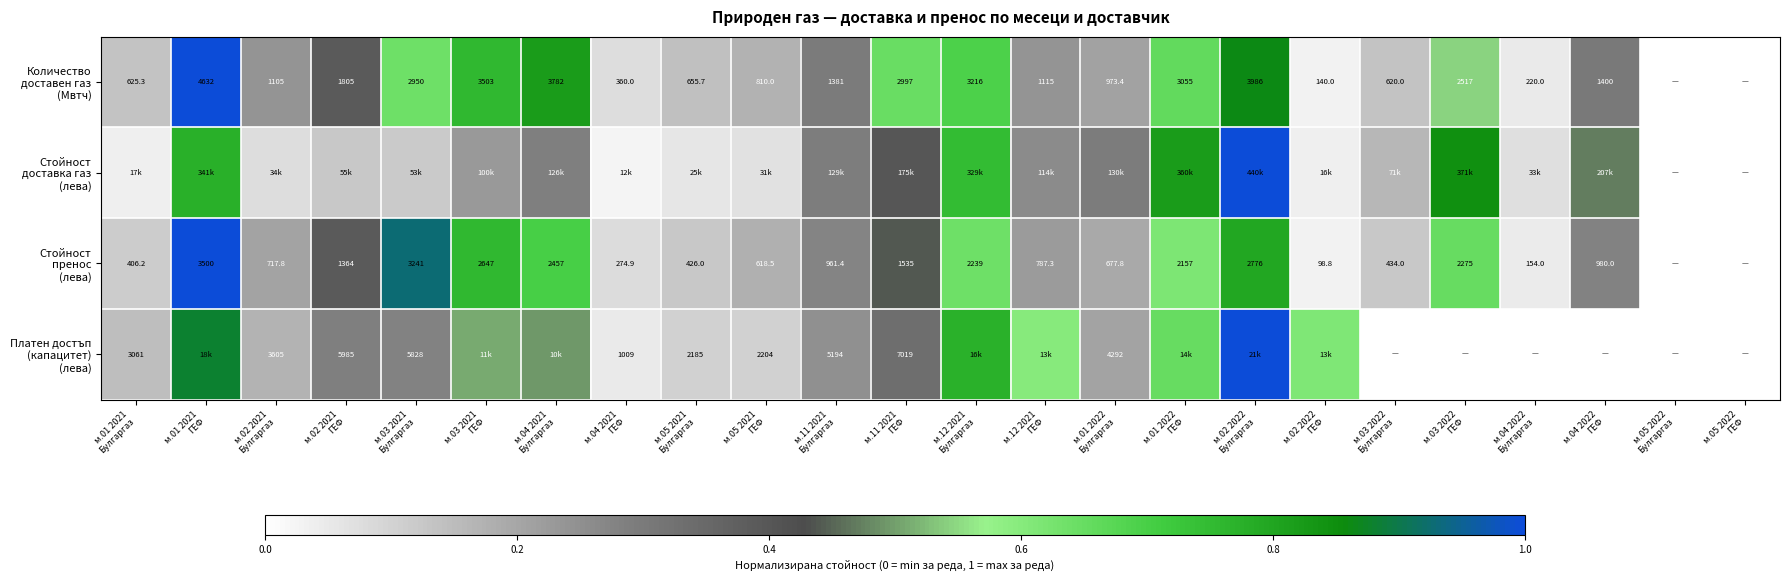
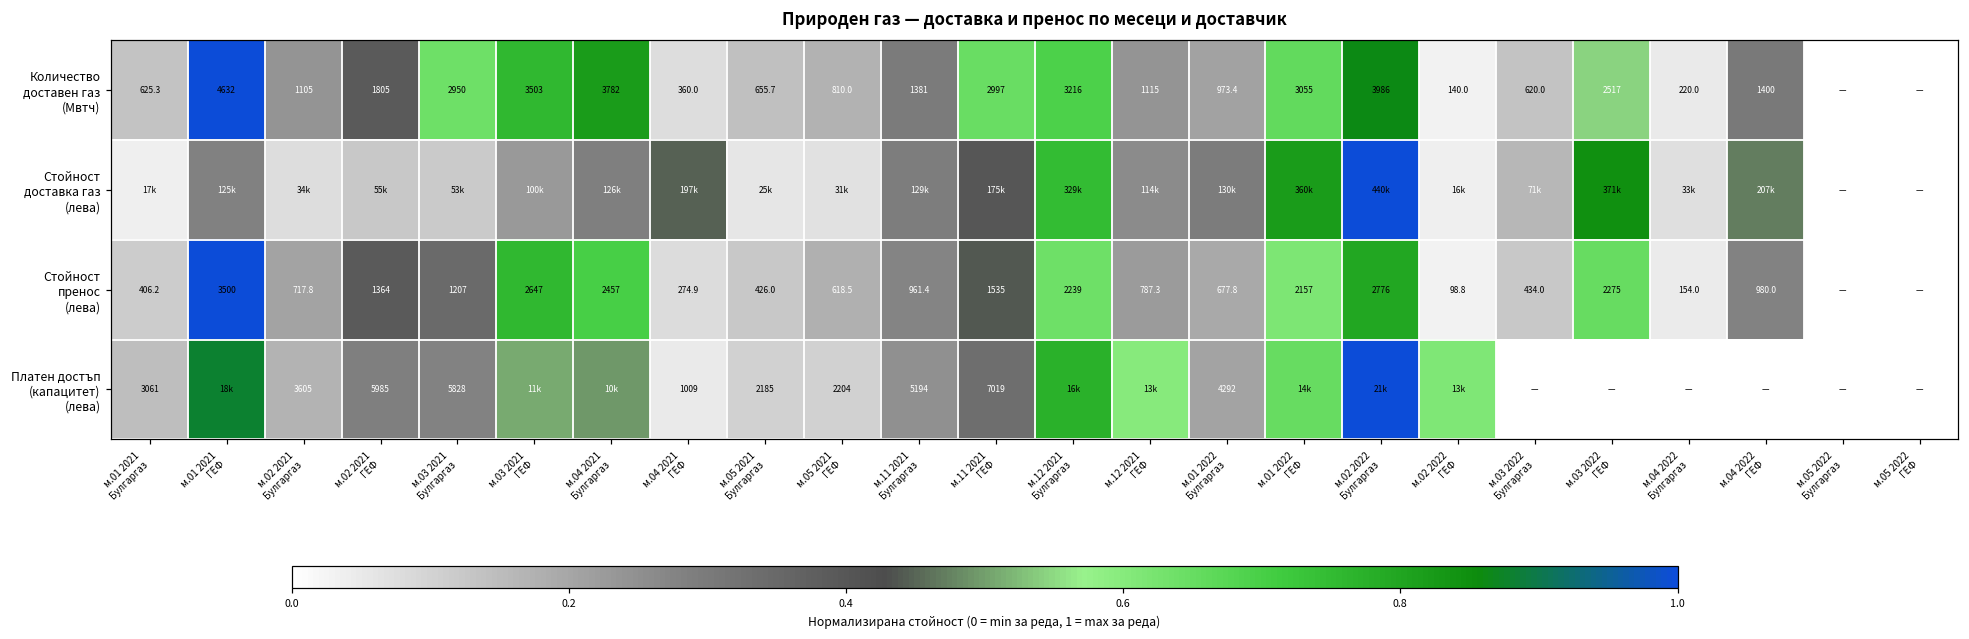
Стойност доставка газ (лева), м.01 2021 ГЕФ: 341k -> 125k
Стойност доставка газ (лева), м.04 2021 ГЕФ: 12k -> 197k
Стойност пренос (лева), м.03 2021 Булгаргаз: 3241 -> 1207
